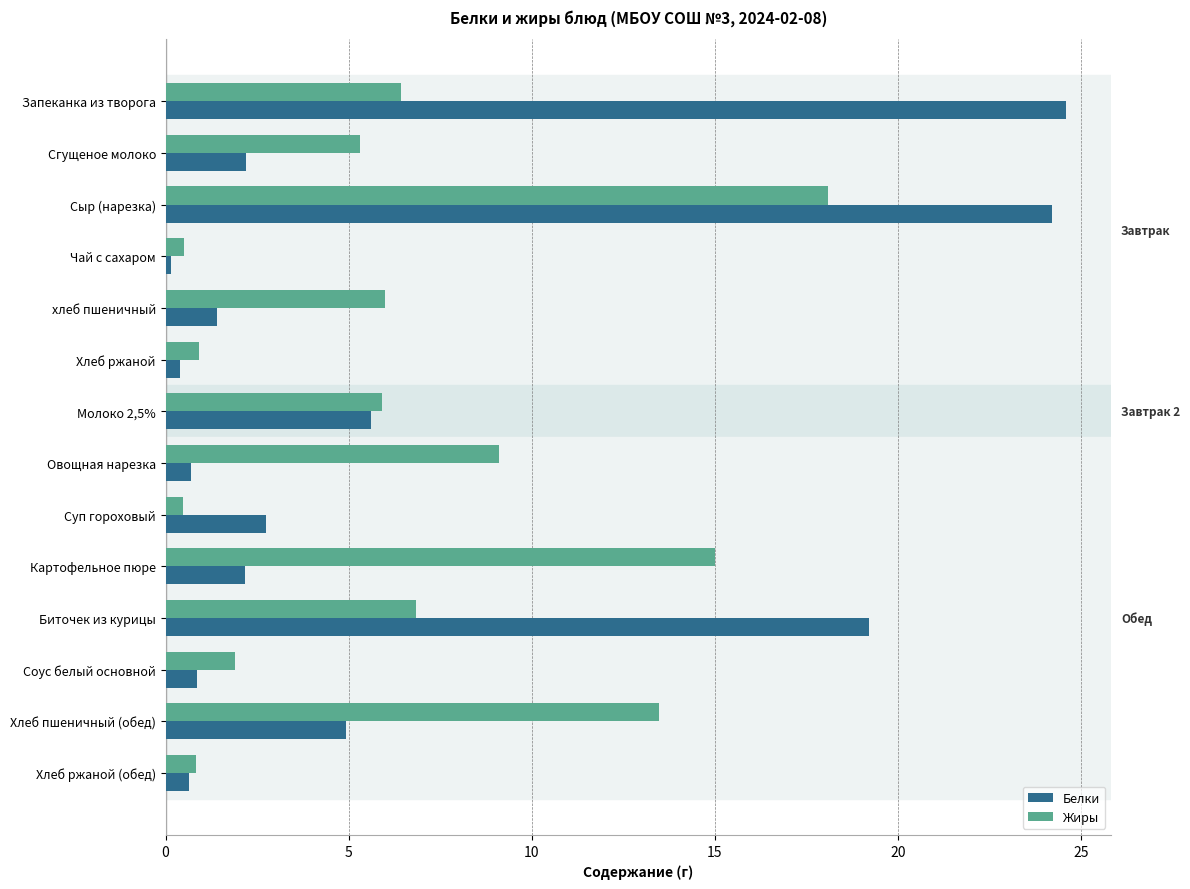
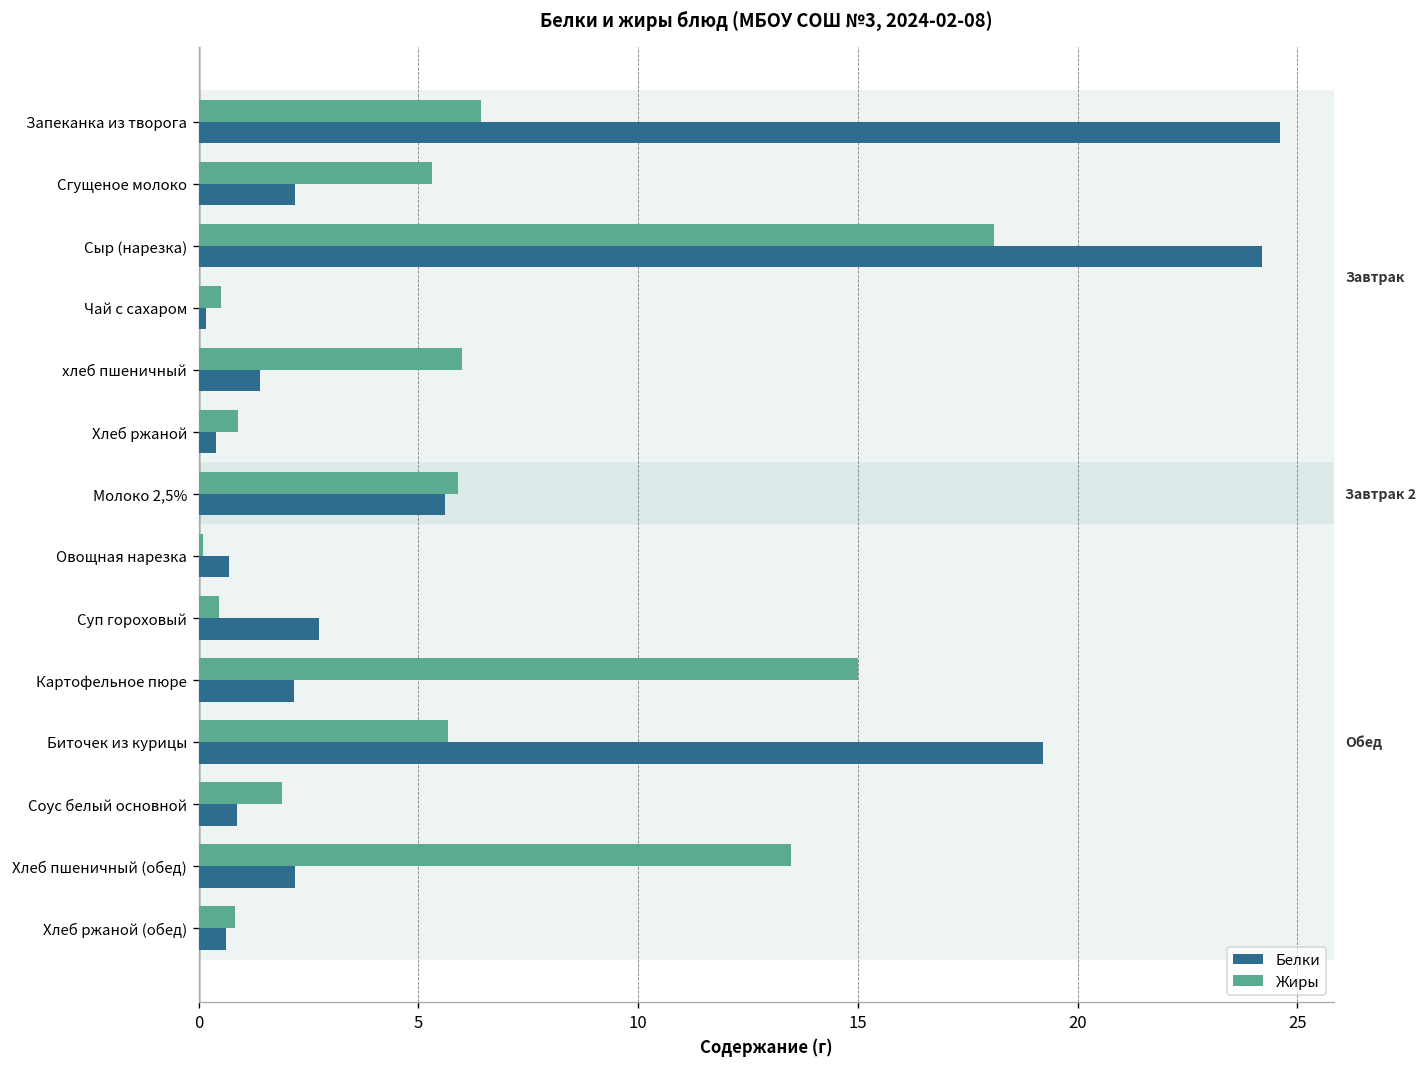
Жиры, Овощная нарезка: 9.1 -> 0.1
Жиры, Биточек из курицы: 6.8 -> 5.7
Белки, Хлеб пшеничный (обед): 4.9 -> 2.2
